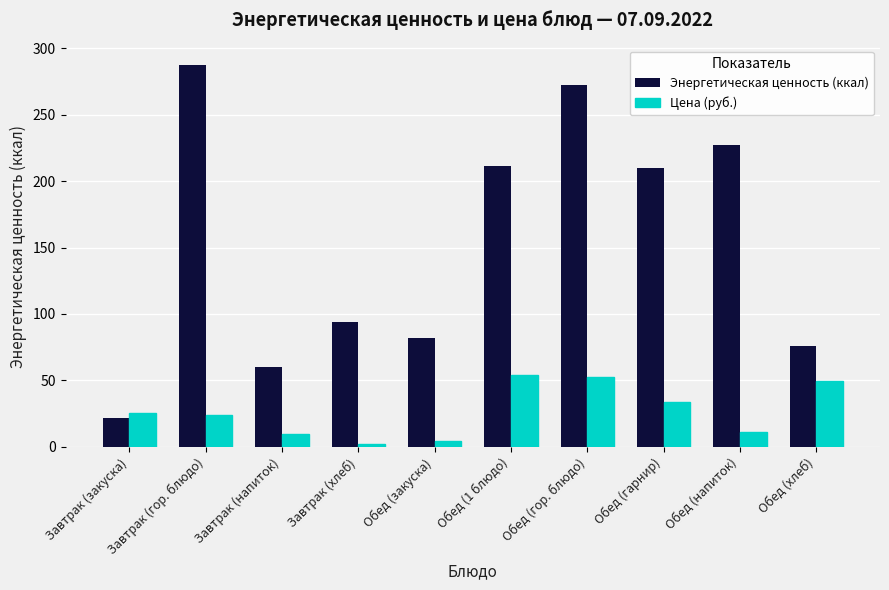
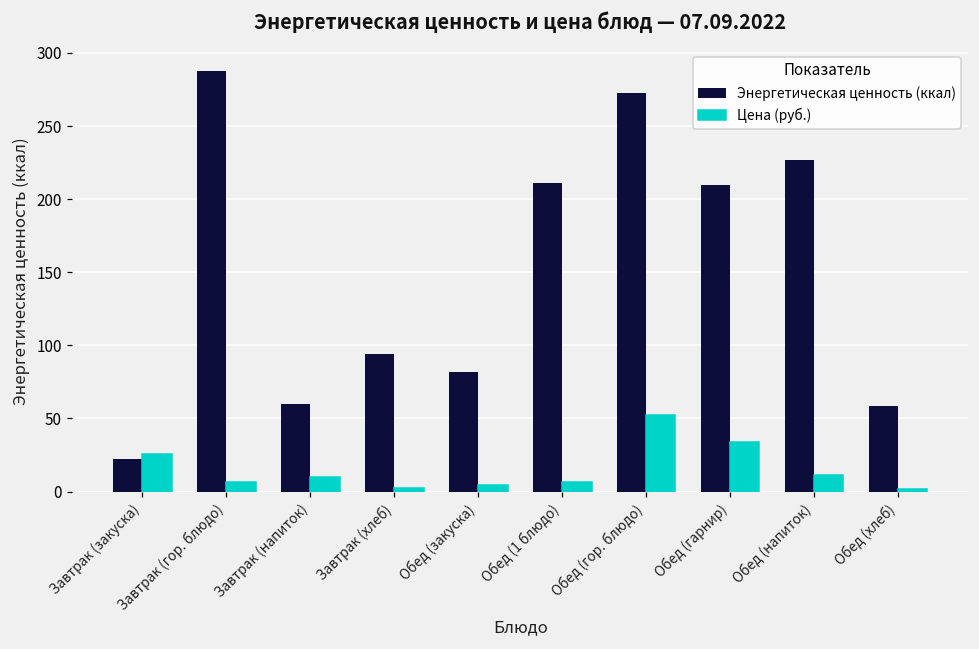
Цена (руб.), Завтрак (гор. блюдо): 24 -> 6
Цена (руб.), Обед (1 блюдо): 54 -> 7
Энергетическая ценность (ккал), Обед (хлеб): 76 -> 59
Цена (руб.), Обед (хлеб): 50 -> 2
